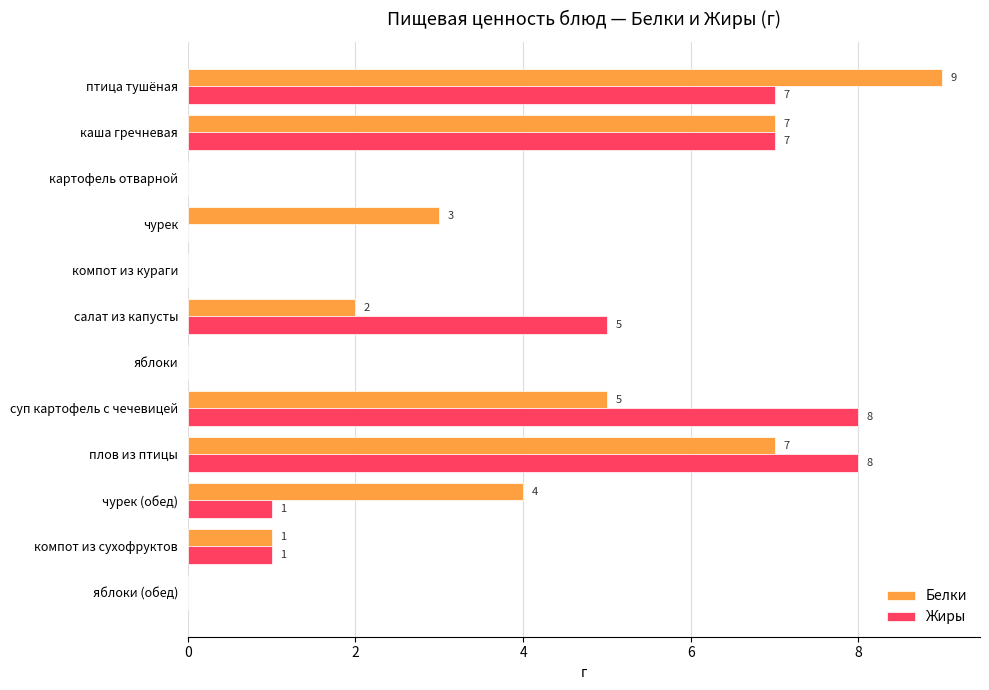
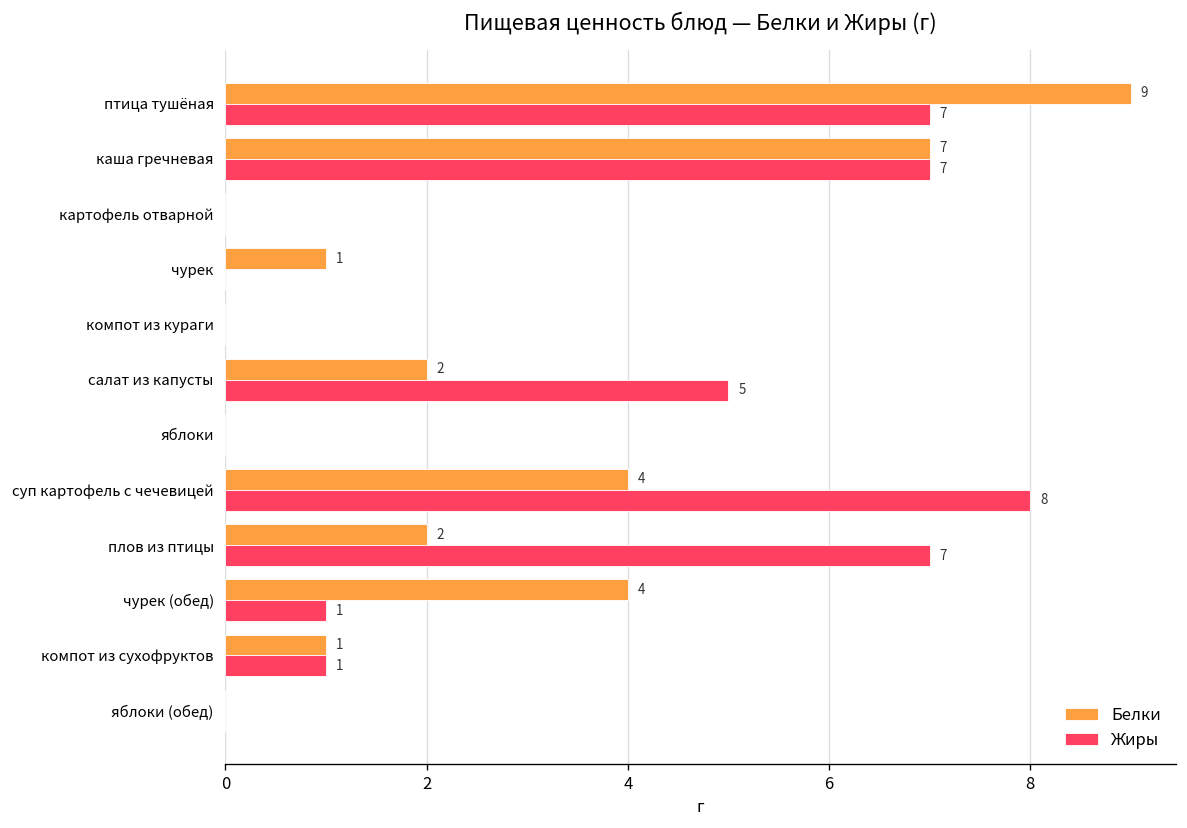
Белки, чурек: 3 -> 1
Белки, суп картофель с чечевицей: 5 -> 4
Белки, плов из птицы: 7 -> 2
Жиры, плов из птицы: 8 -> 7
